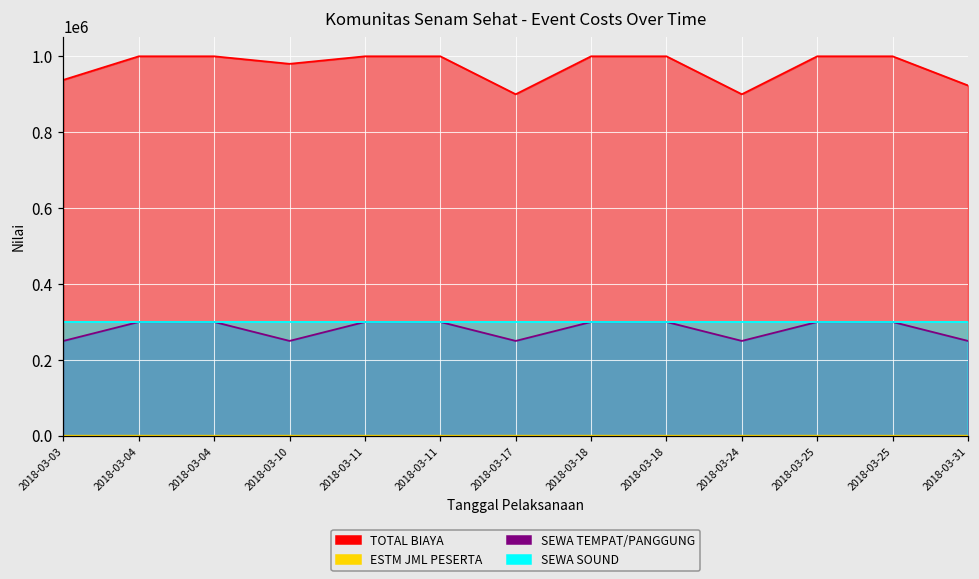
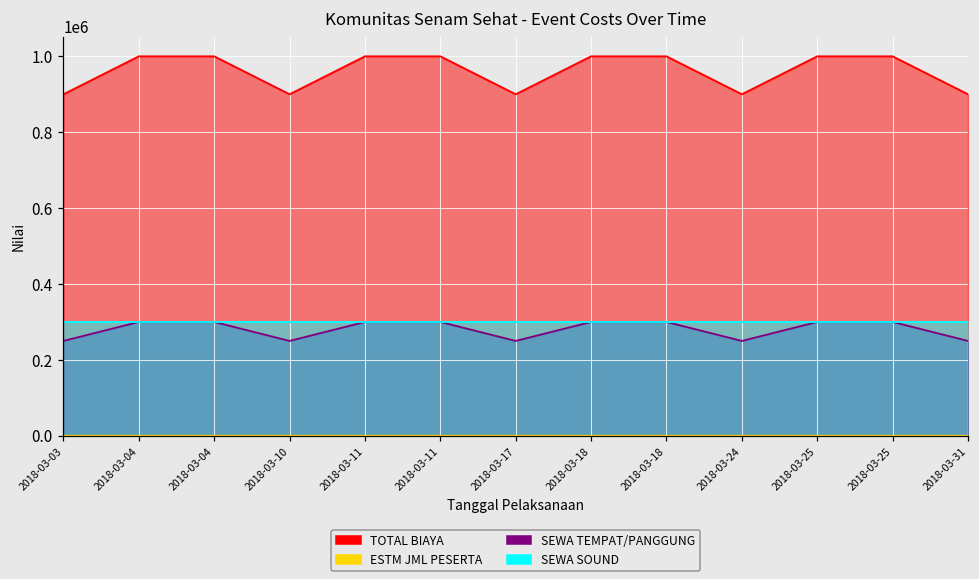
TOTAL BIAYA, 2018-03-03: 940000 -> 900000
TOTAL BIAYA, 2018-03-10: 980000 -> 900000
TOTAL BIAYA, 2018-03-31: 920000 -> 900000
